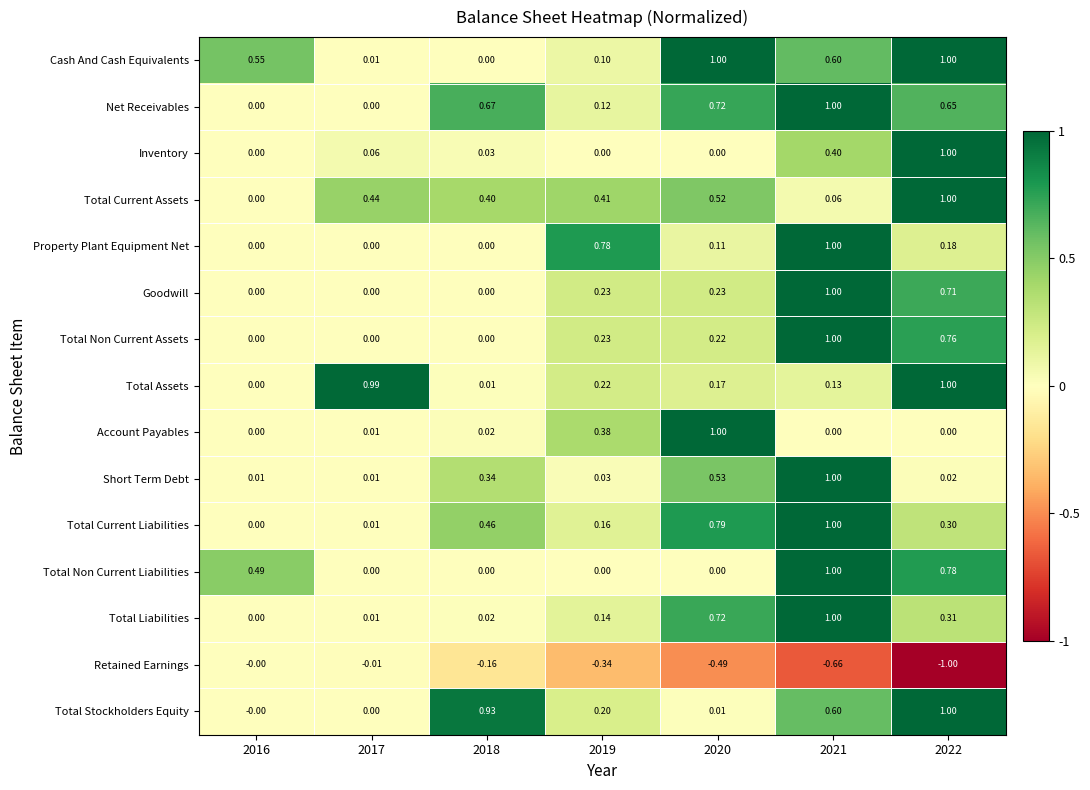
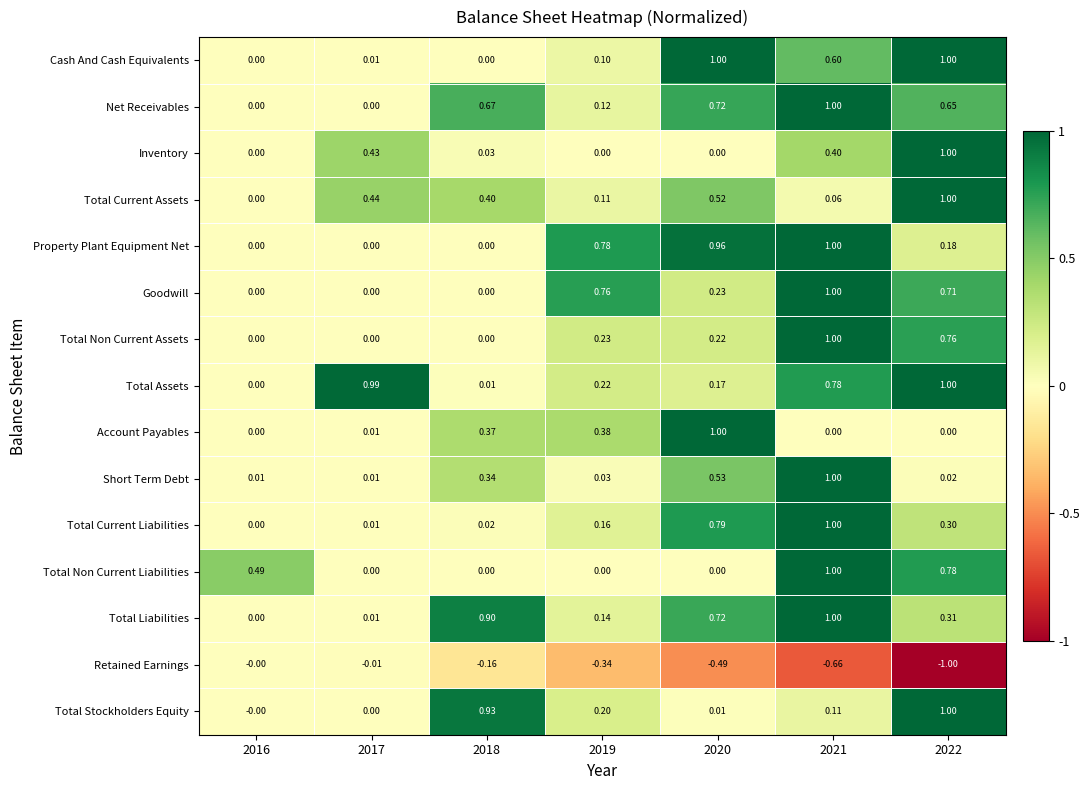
Cash And Cash Equivalents, 2016: 0.55 -> 0.00
Inventory, 2017: 0.06 -> 0.43
Total Current Assets, 2019: 0.41 -> 0.11
Property Plant Equipment Net, 2020: 0.11 -> 0.96
Goodwill, 2019: 0.23 -> 0.76
Total Assets, 2021: 0.13 -> 0.78
Account Payables, 2018: 0.02 -> 0.37
Total Current Liabilities, 2018: 0.46 -> 0.02
Total Liabilities, 2018: 0.02 -> 0.90
Total Stockholders Equity, 2021: 0.60 -> 0.11
